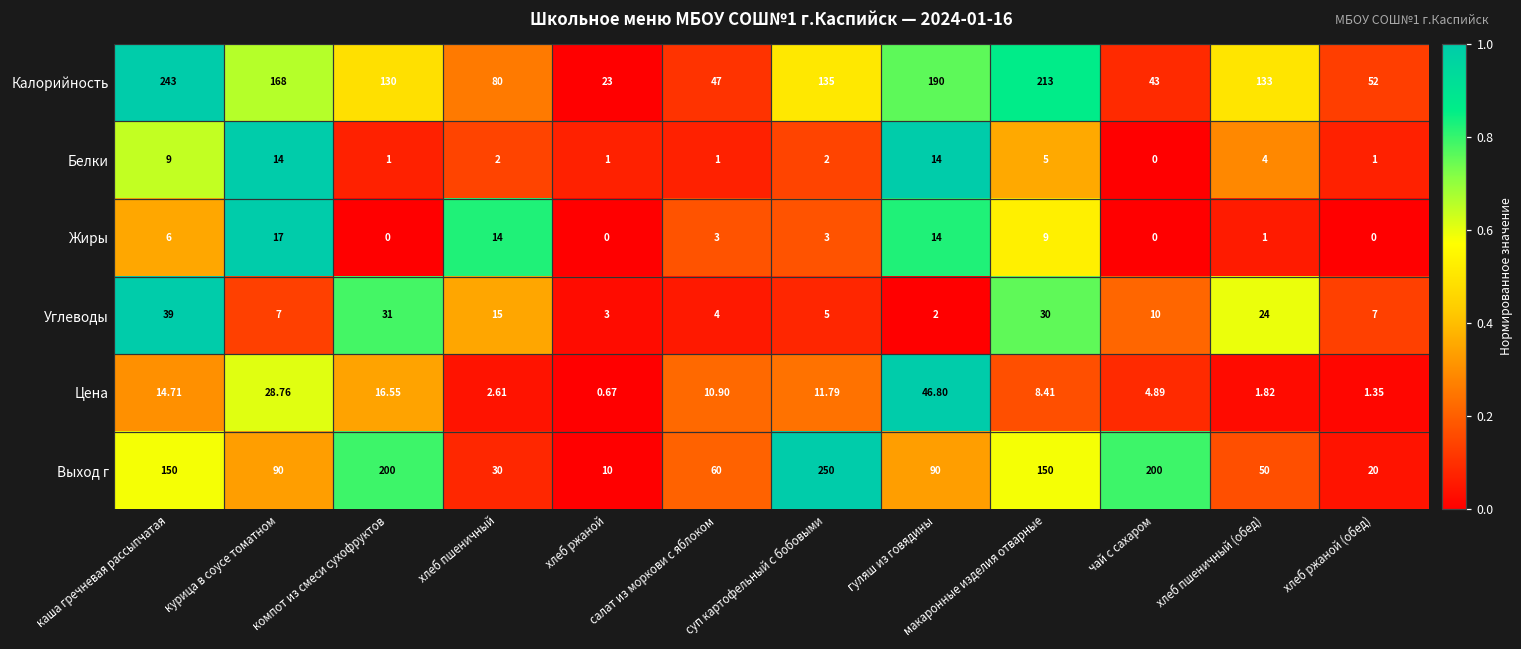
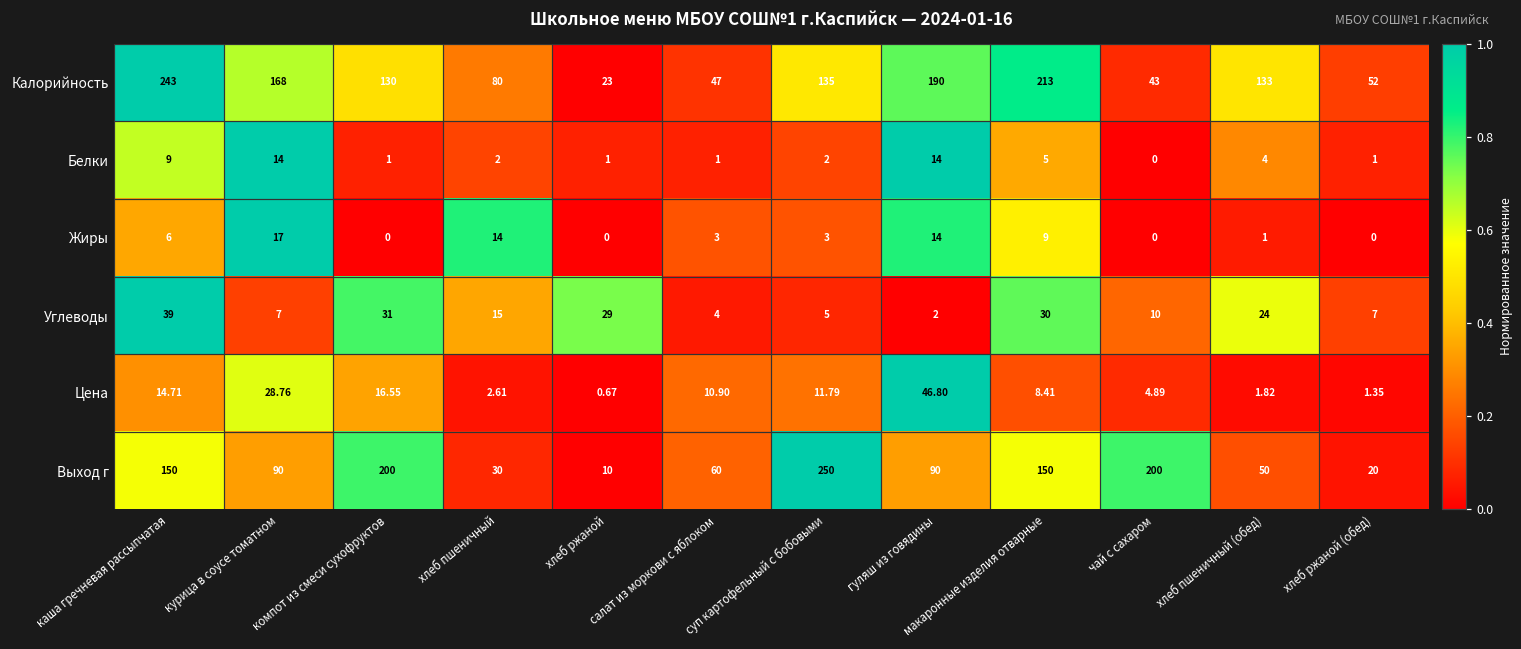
Углеводы, хлеб ржаной: 3 -> 29
